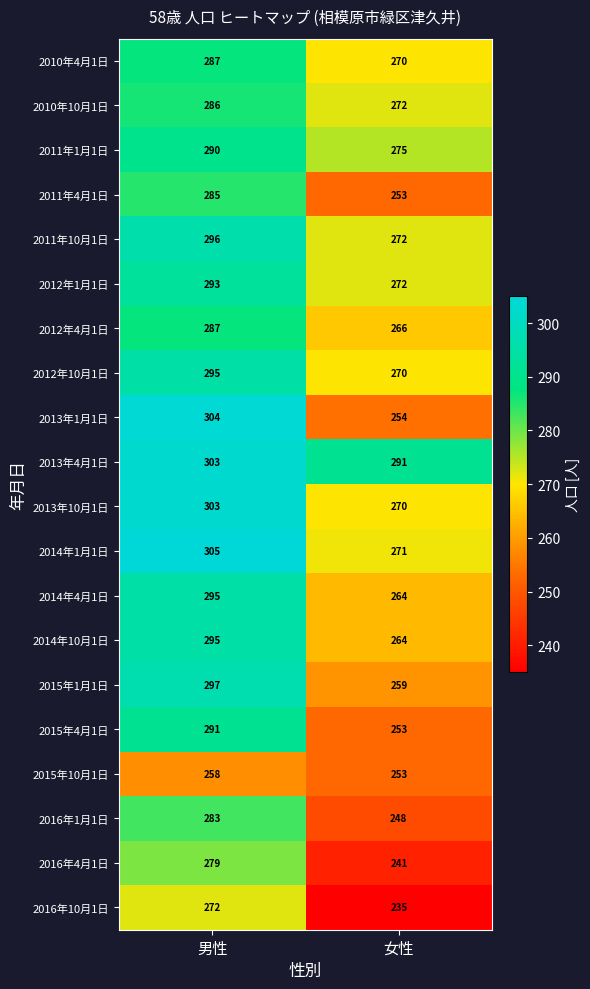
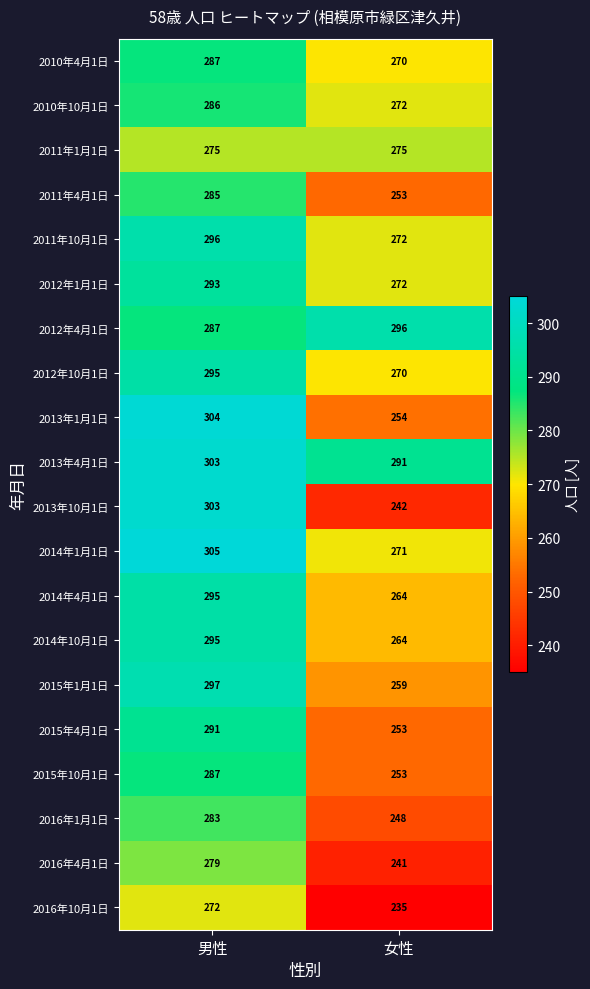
2011年1月1日, 男性: 290 -> 275
2012年4月1日, 女性: 266 -> 296
2013年10月1日, 女性: 270 -> 242
2015年10月1日, 男性: 258 -> 287
